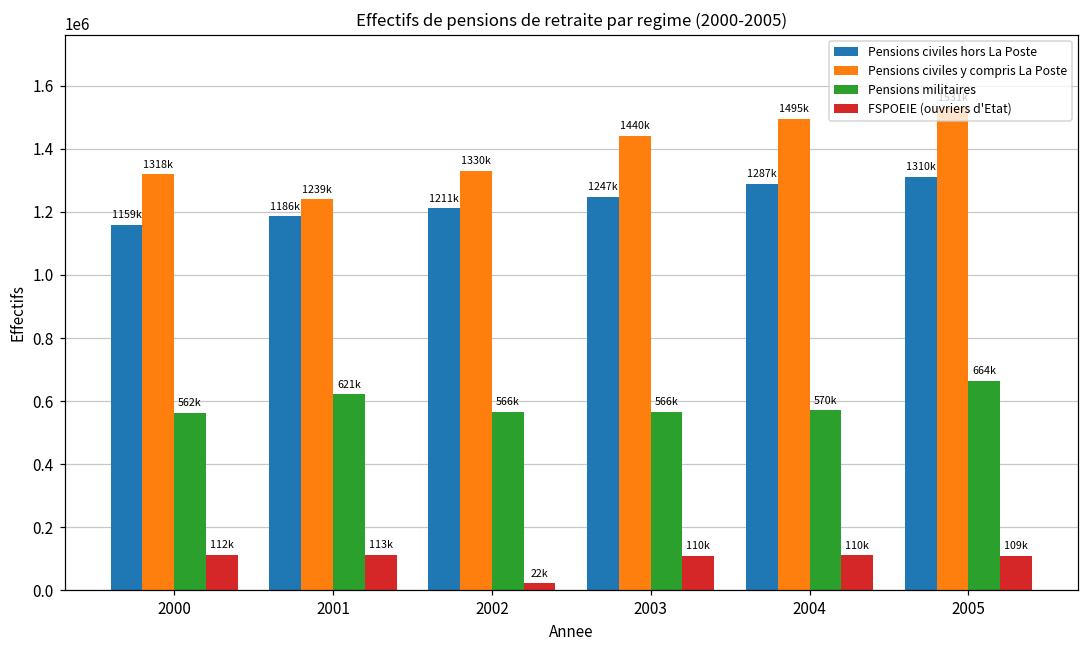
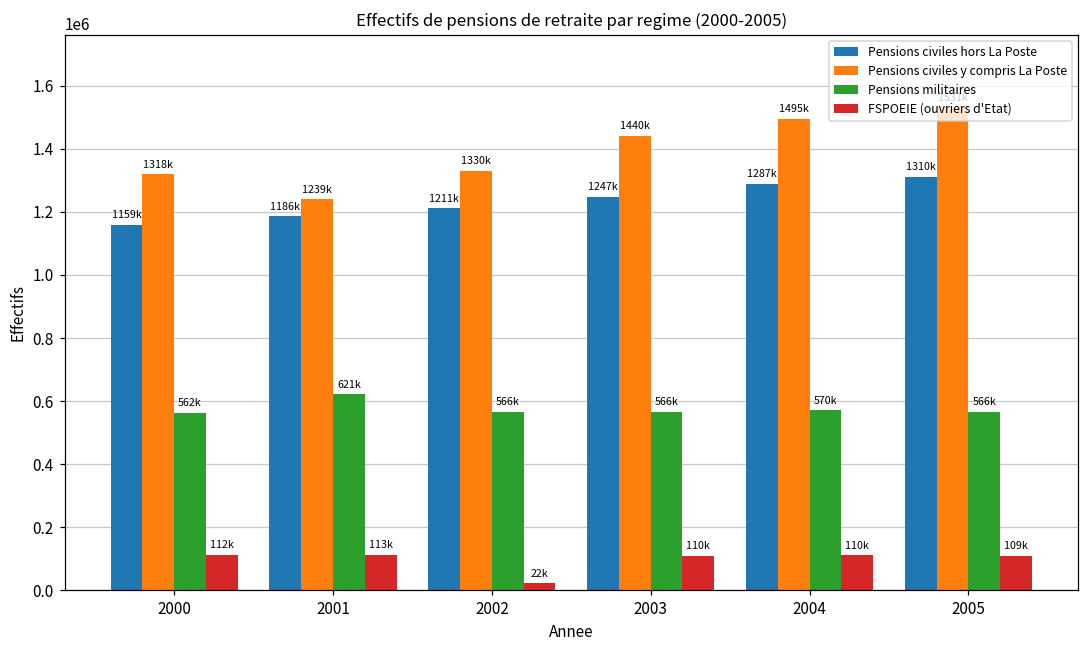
Pensions militaires, 2005: 664k -> 566k
